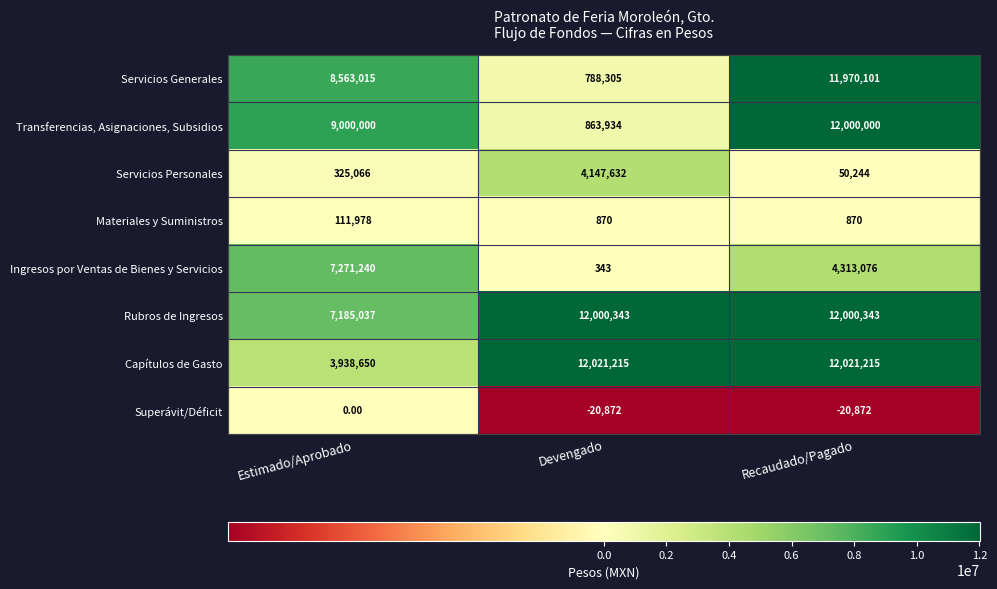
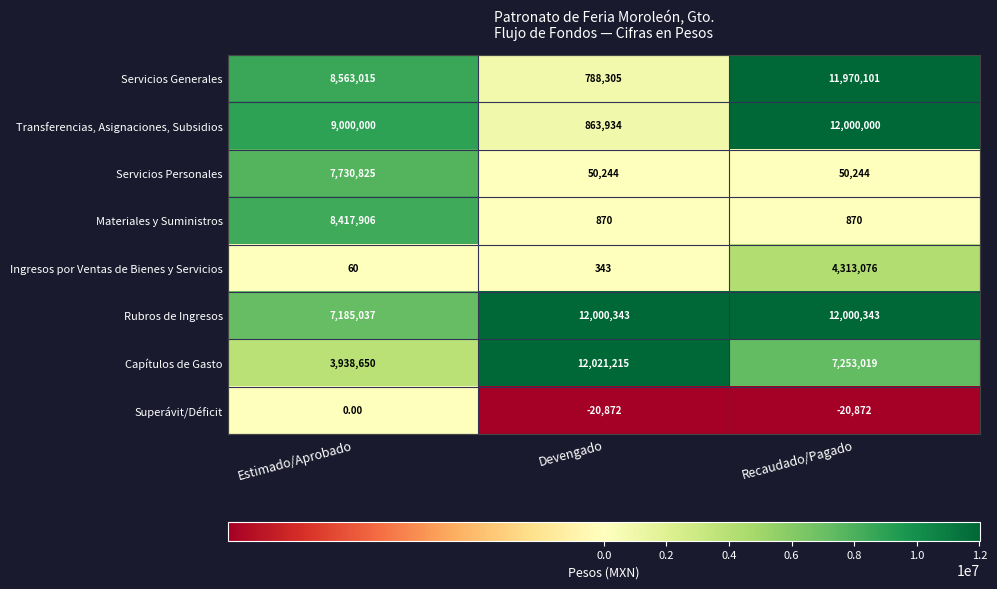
Servicios Personales, Estimado/Aprobado: 325,066 -> 7,730,825
Servicios Personales, Devengado: 4,147,632 -> 50,244
Materiales y Suministros, Estimado/Aprobado: 111,978 -> 8,417,906
Ingresos por Ventas de Bienes y Servicios, Estimado/Aprobado: 7,271,240 -> 60
Capítulos de Gasto, Recaudado/Pagado: 12,021,215 -> 7,253,019
